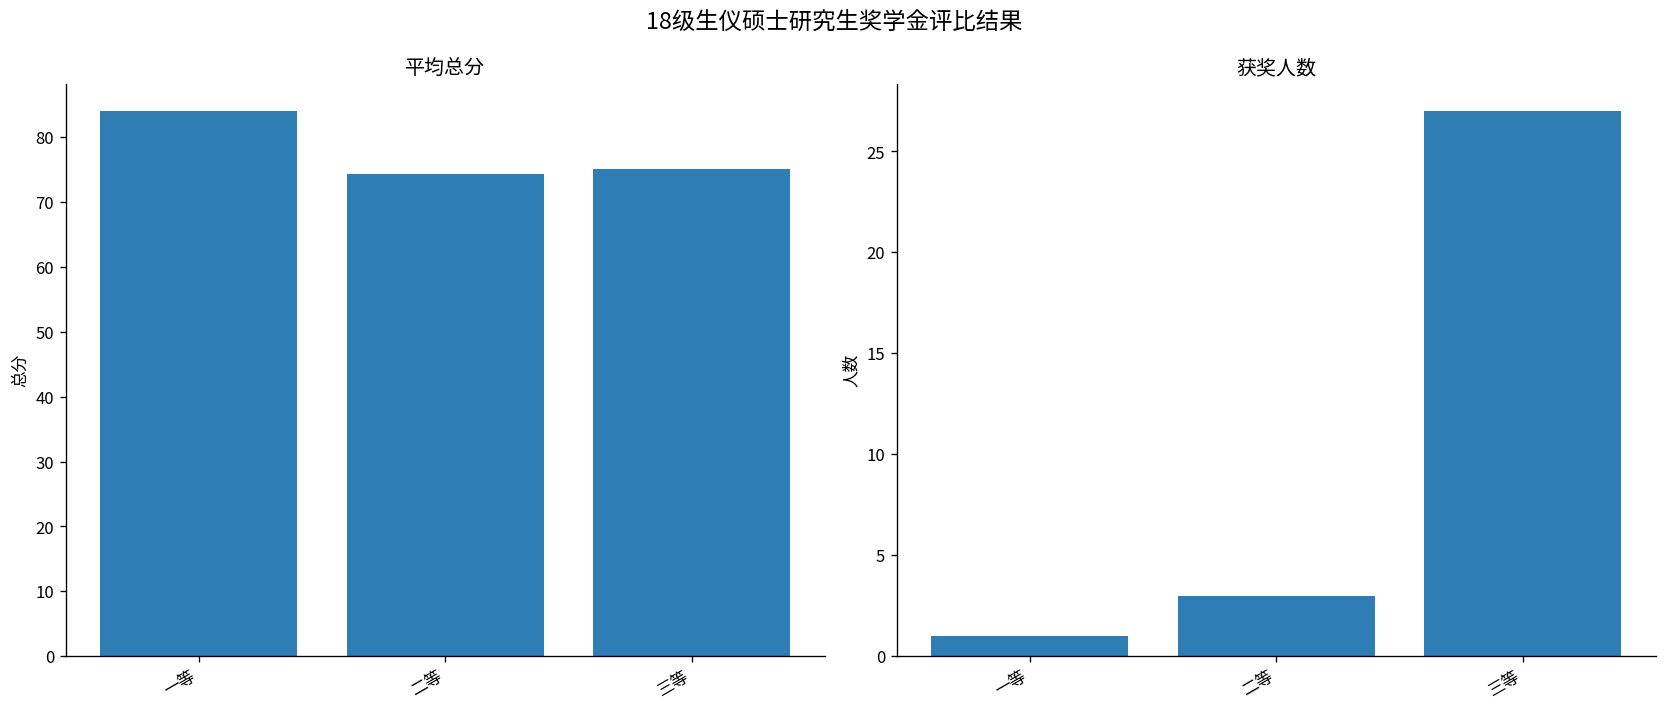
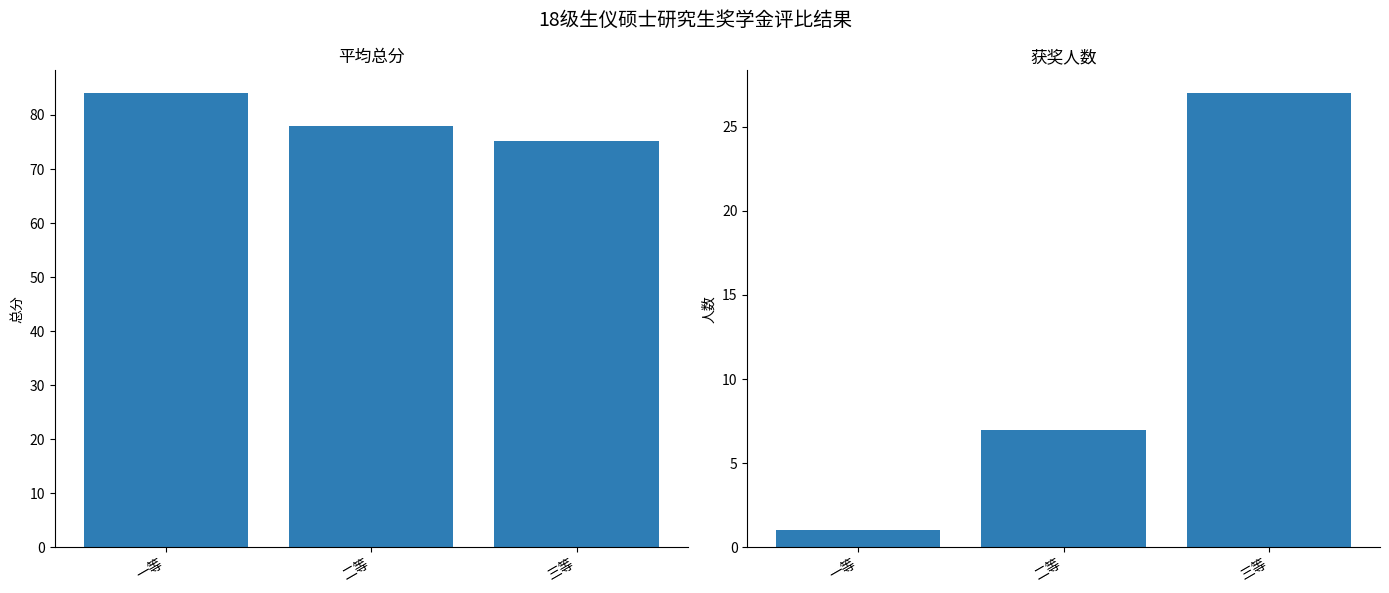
平均总分, 二等: 74 -> 78
获奖人数, 二等: 3 -> 7
